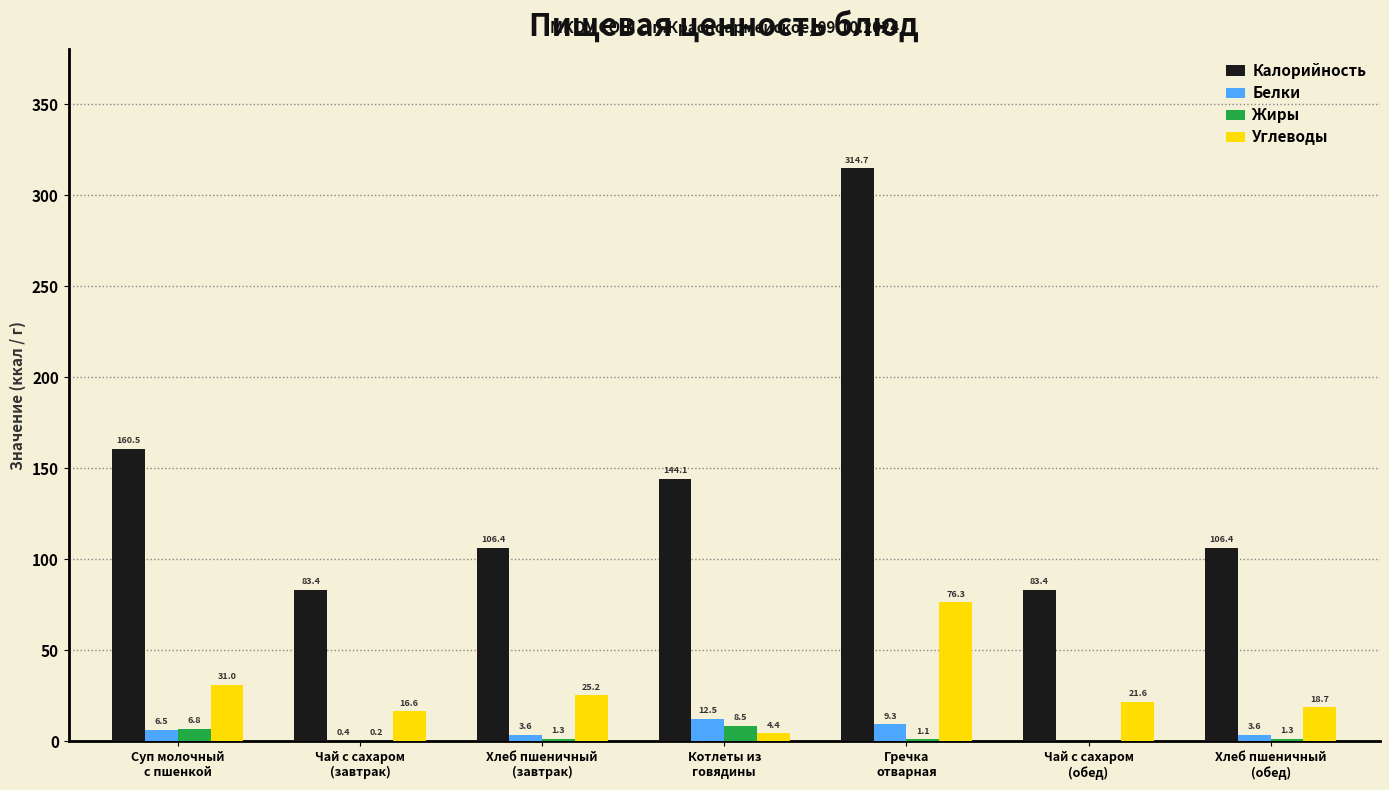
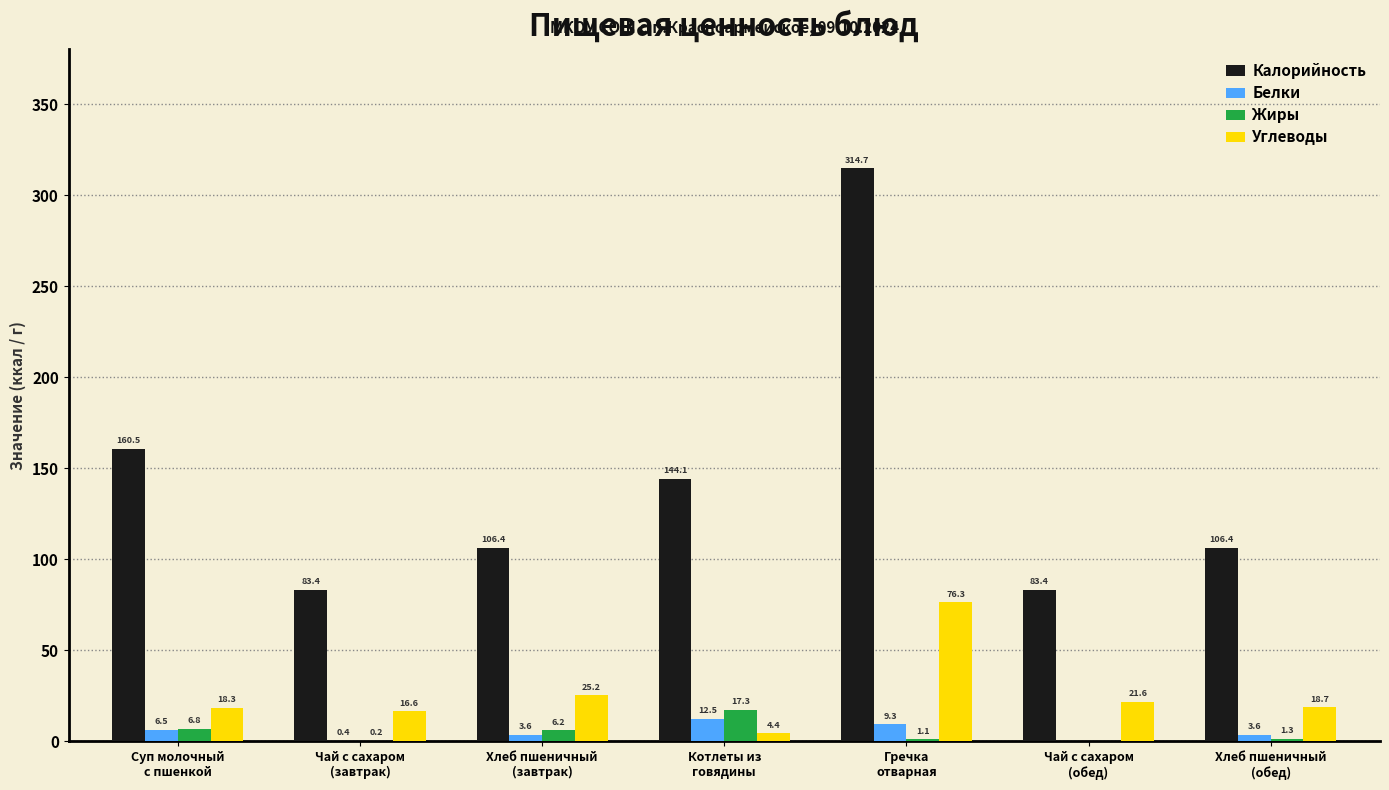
Углеводы, Суп молочный с пшенкой: 31.0 -> 18.3
Жиры, Хлеб пшеничный (завтрак): 1.3 -> 6.2
Жиры, Котлеты из говядины: 8.5 -> 17.3
